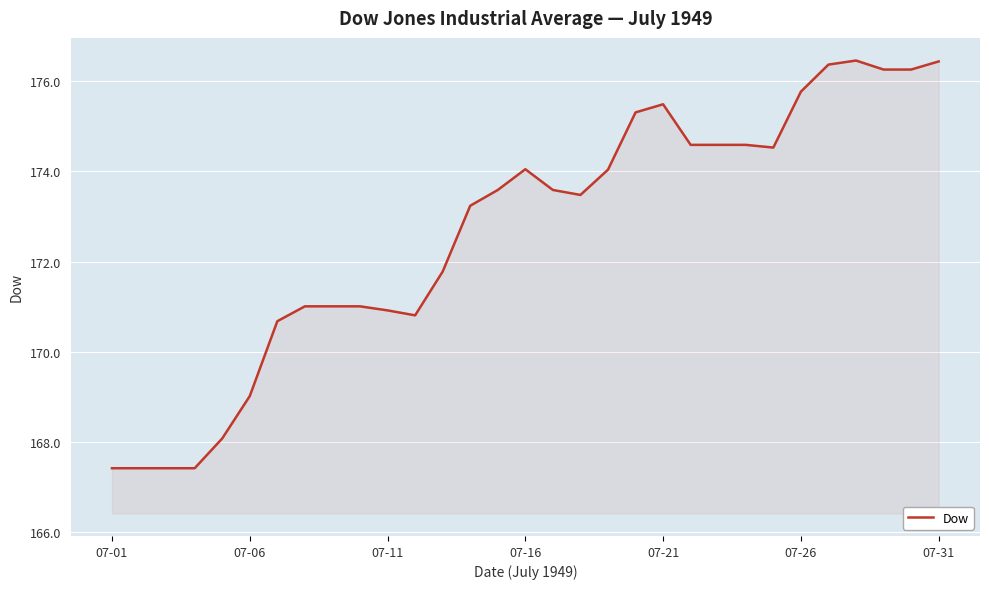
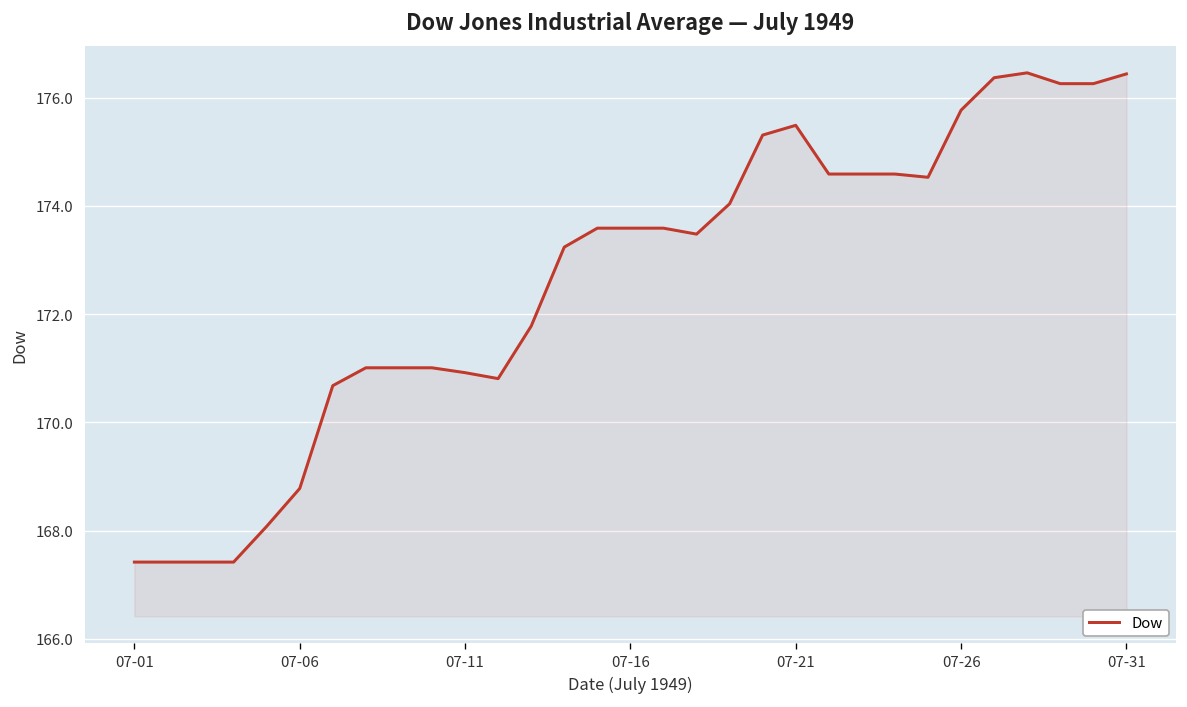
07-06: 169.0 -> 168.8
07-16: 174.1 -> 173.6
